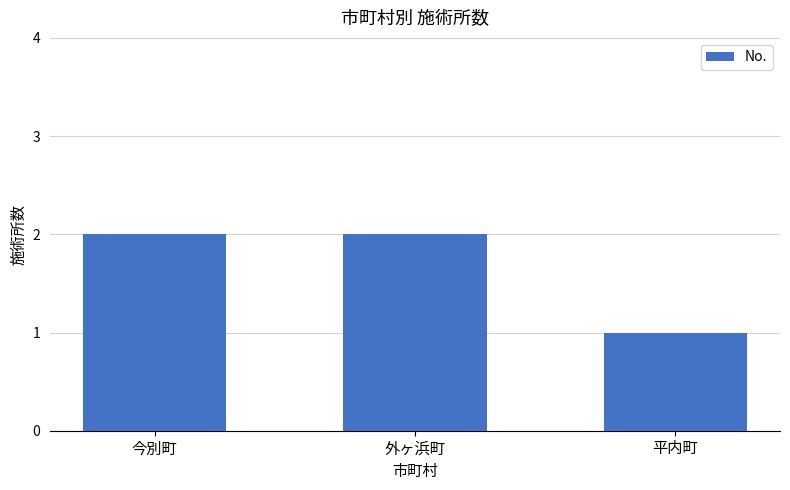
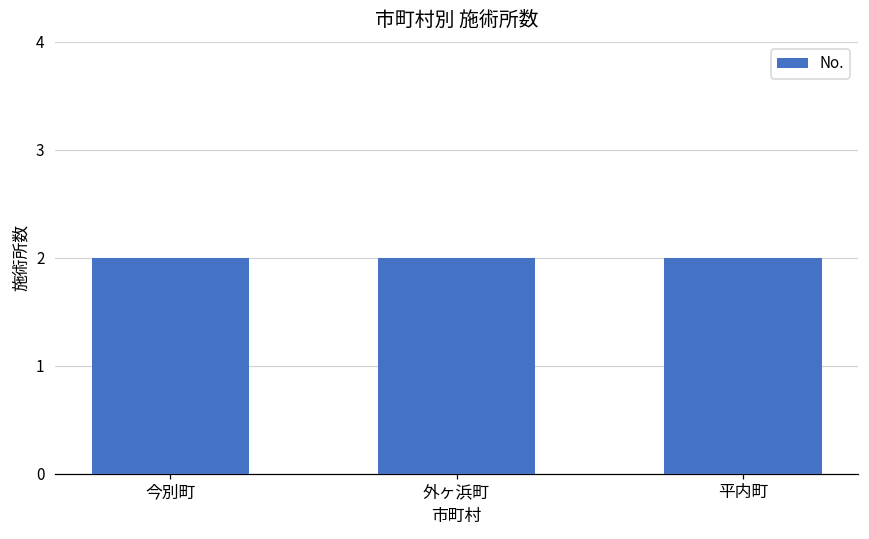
平内町: 1 -> 2
